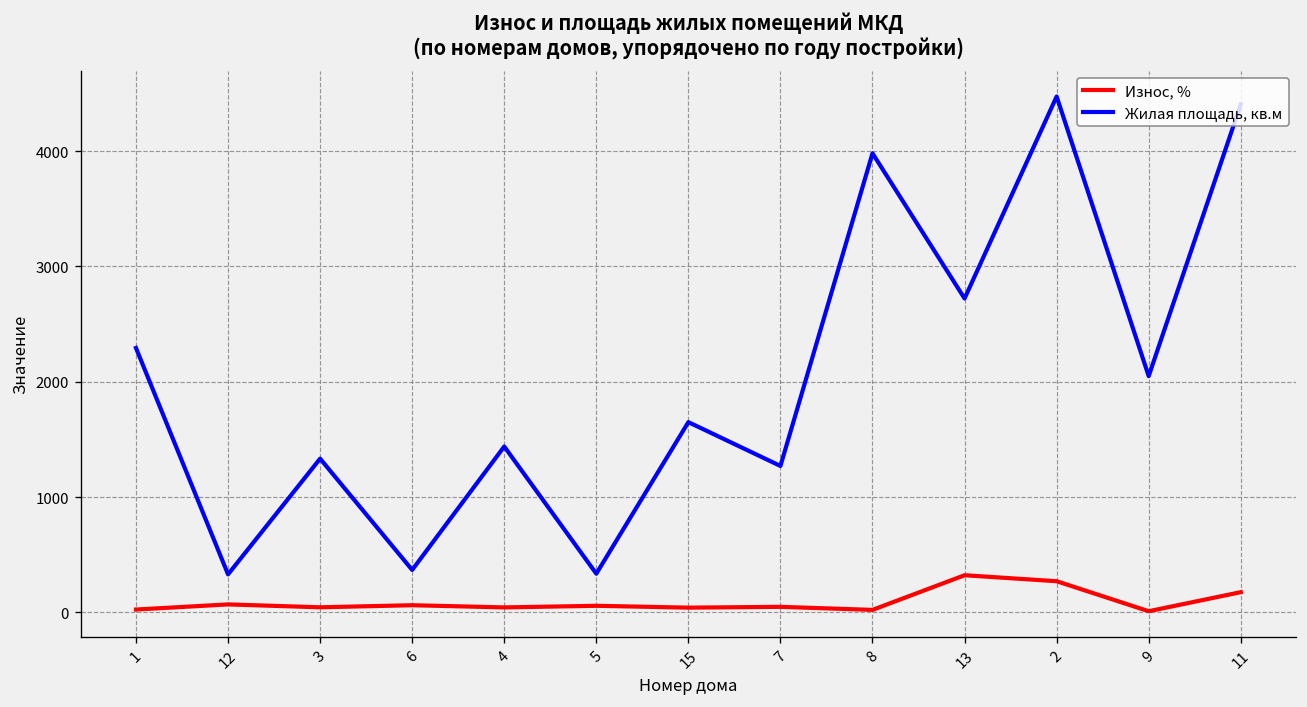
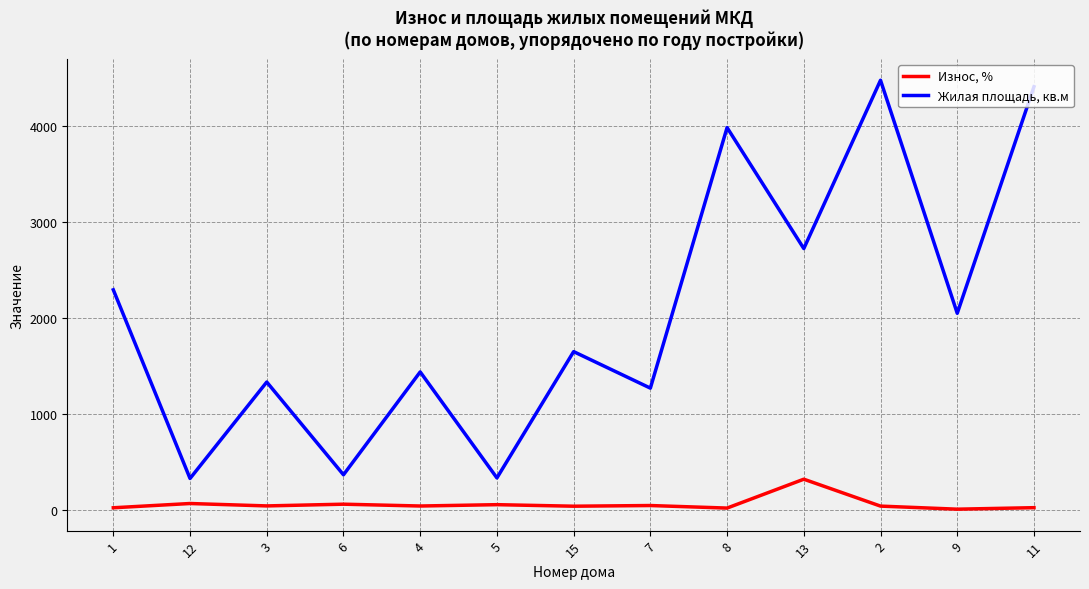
Износ, %, 2: 300 -> 0
Износ, %, 11: 200 -> 0
